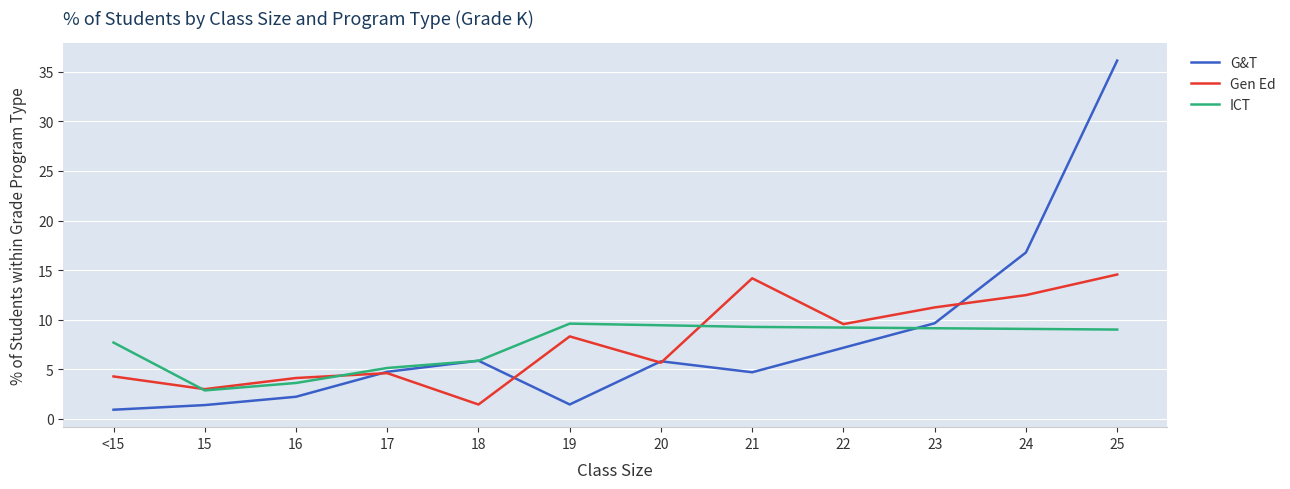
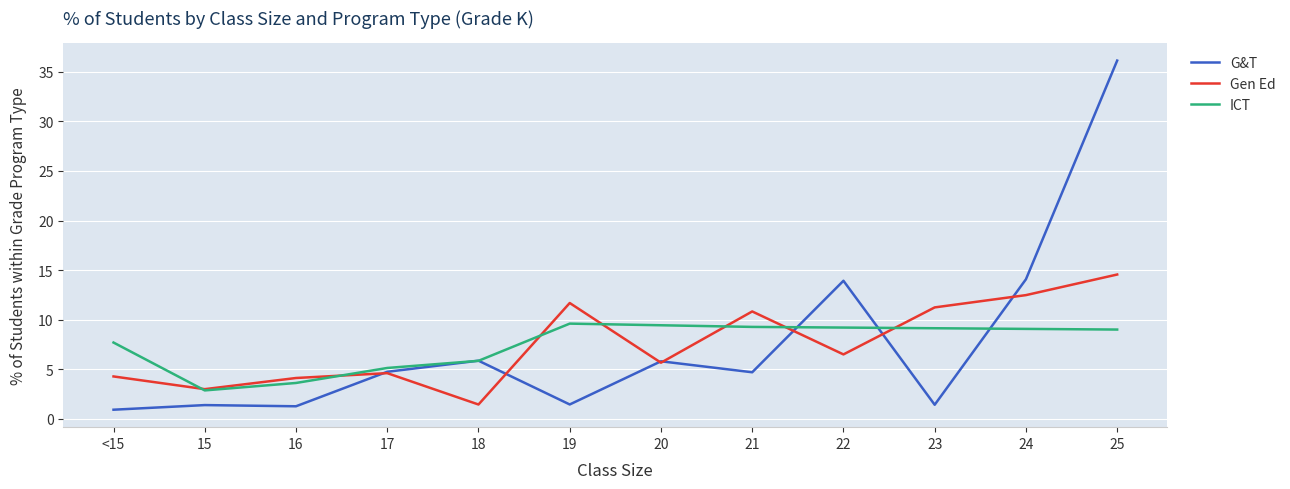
G&T, 16: 2 -> 1
Gen Ed, 19: 8 -> 12
Gen Ed, 21: 14 -> 11
G&T, 22: 7 -> 14
Gen Ed, 22: 10 -> 7
G&T, 23: 10 -> 1
G&T, 24: 17 -> 14
